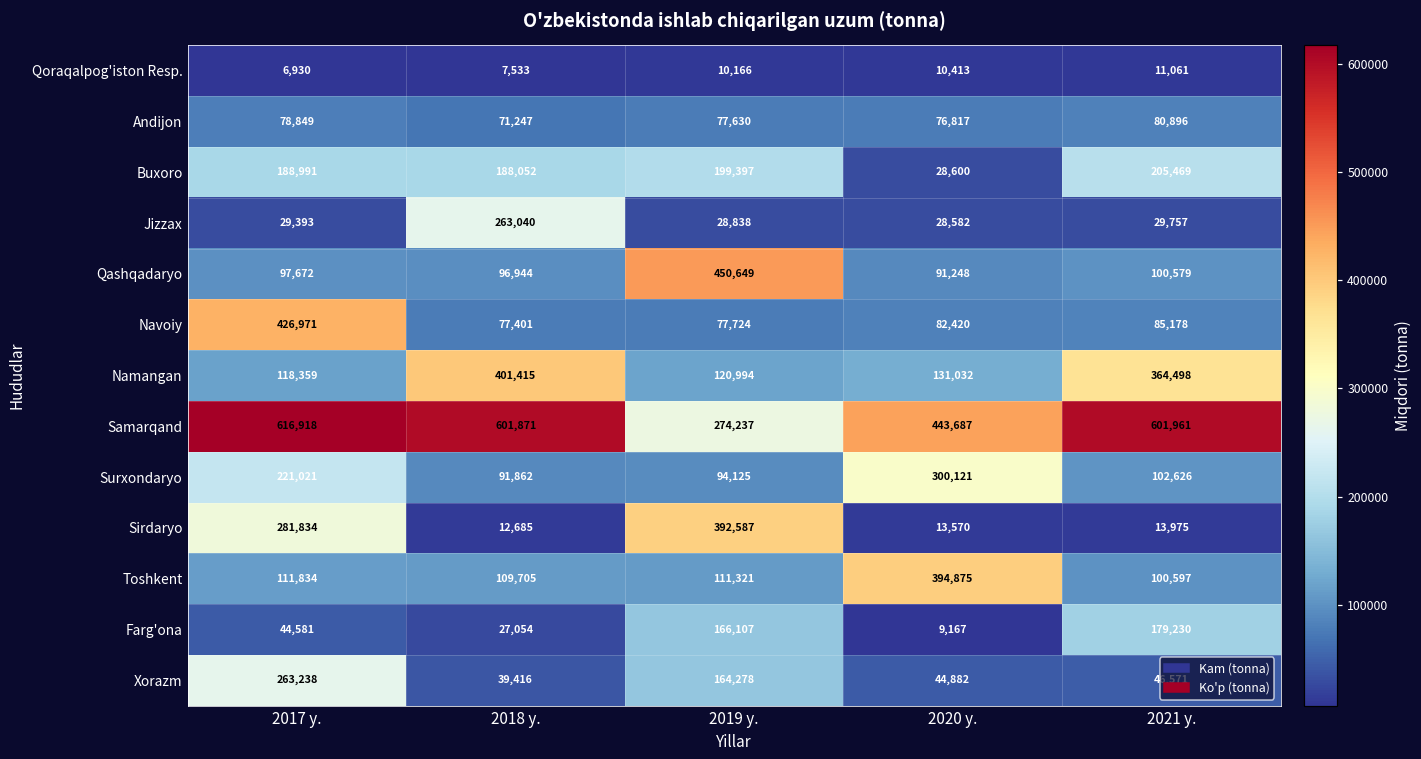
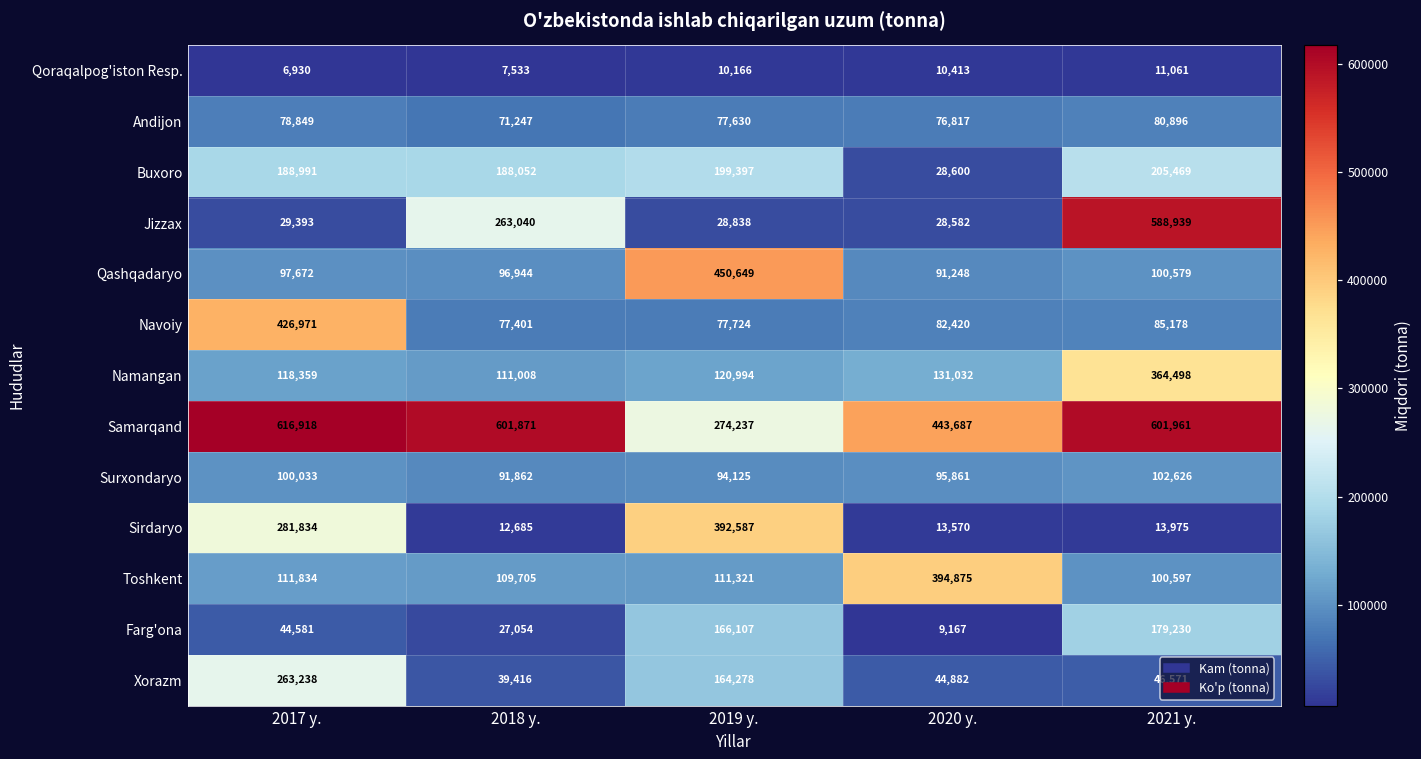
Jizzax, 2021 y.: 29,757 -> 588,939
Namangan, 2018 y.: 401,415 -> 111,008
Surxondaryo, 2017 y.: 221,021 -> 100,033
Surxondaryo, 2020 y.: 300,121 -> 95,861
